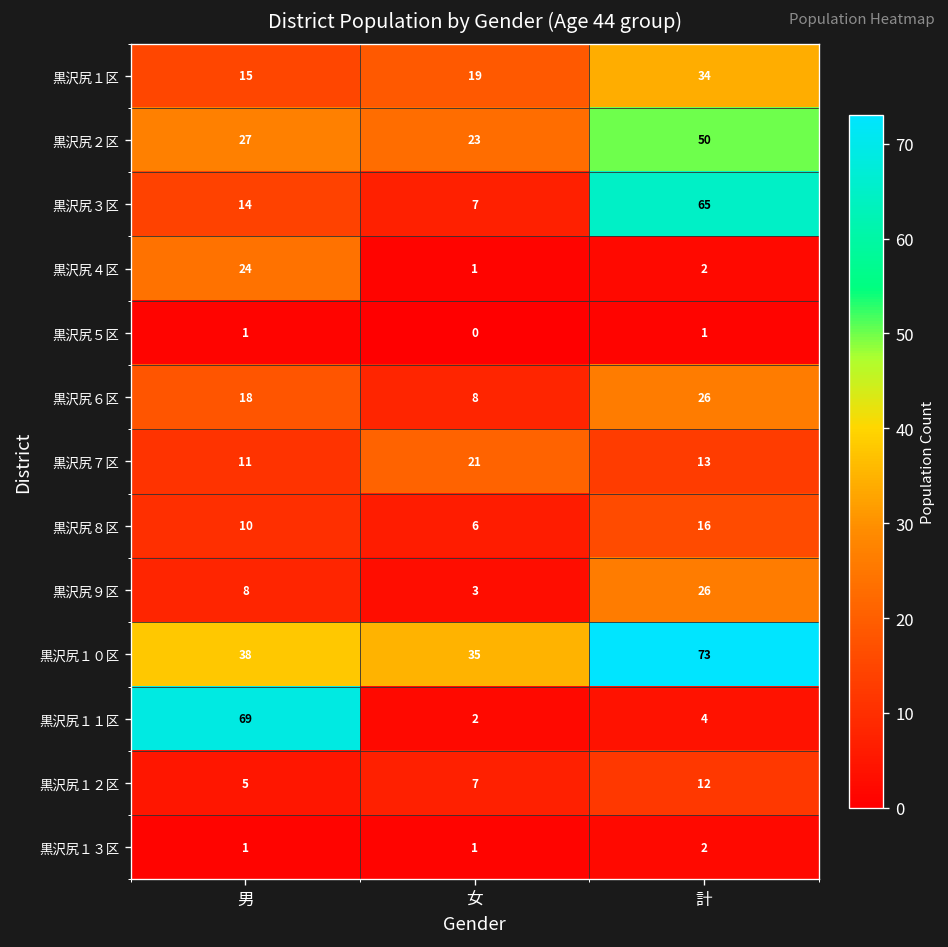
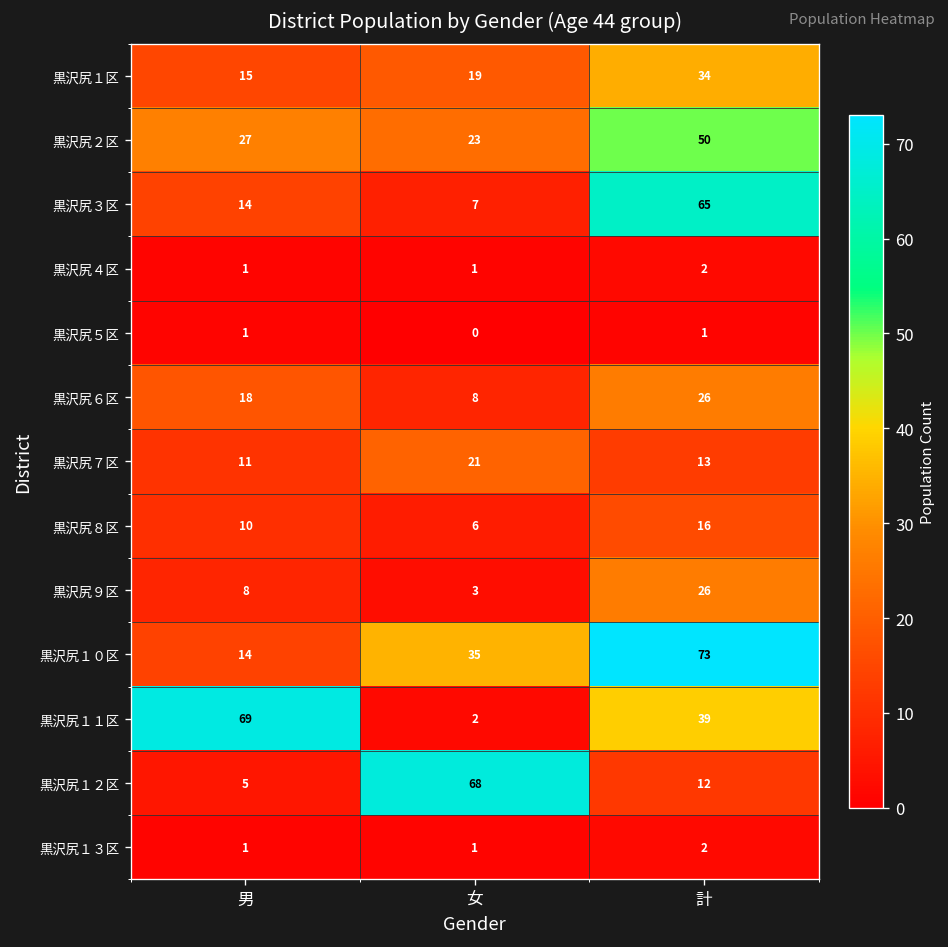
黒沢尻４区, 男: 24 -> 1
黒沢尻１０区, 男: 38 -> 14
黒沢尻１１区, 計: 4 -> 39
黒沢尻１２区, 女: 7 -> 68
